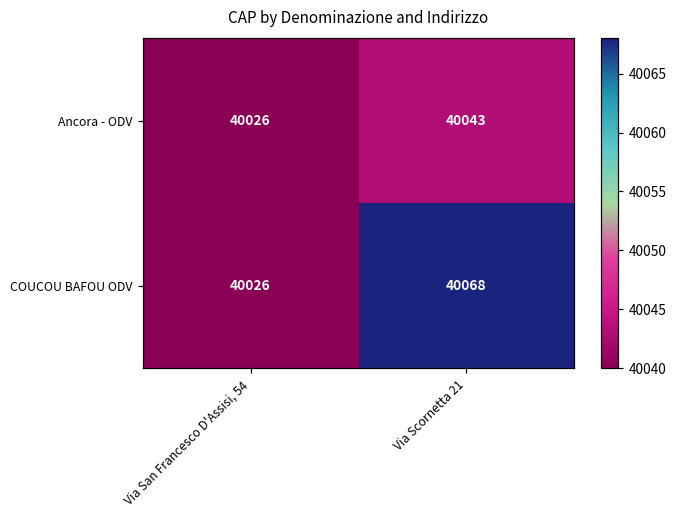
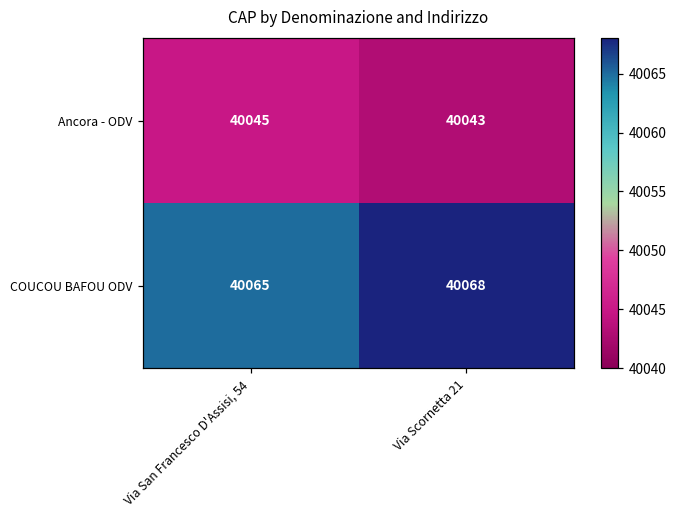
Ancora - ODV, Via San Francesco D'Assisi, 54: 40026 -> 40045
COUCOU BAFOU ODV, Via San Francesco D'Assisi, 54: 40026 -> 40065
